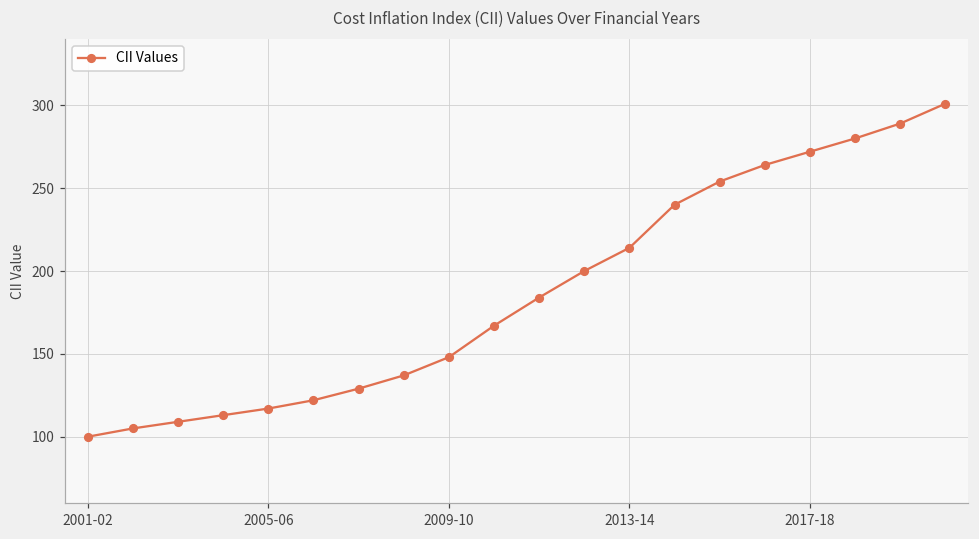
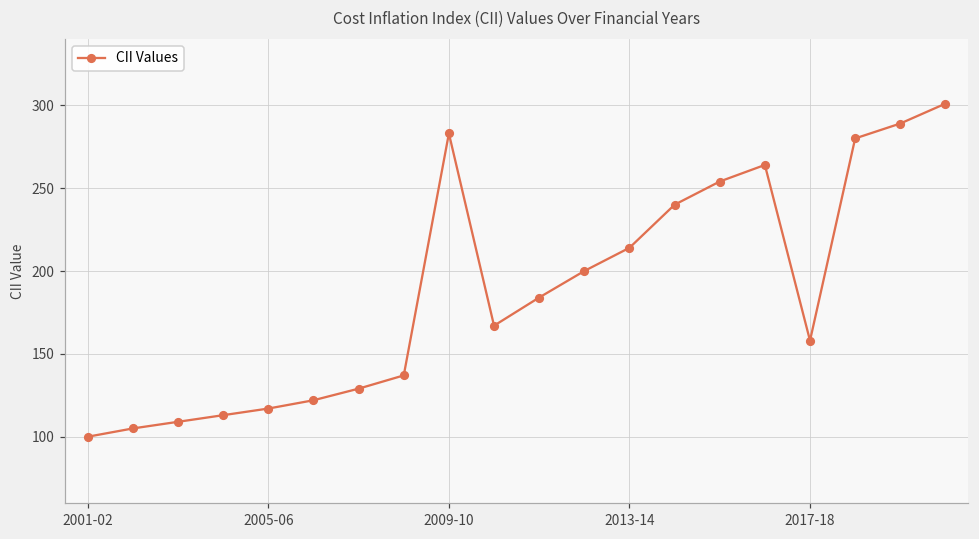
2009-10: 148 -> 283
2017-18: 272 -> 158
